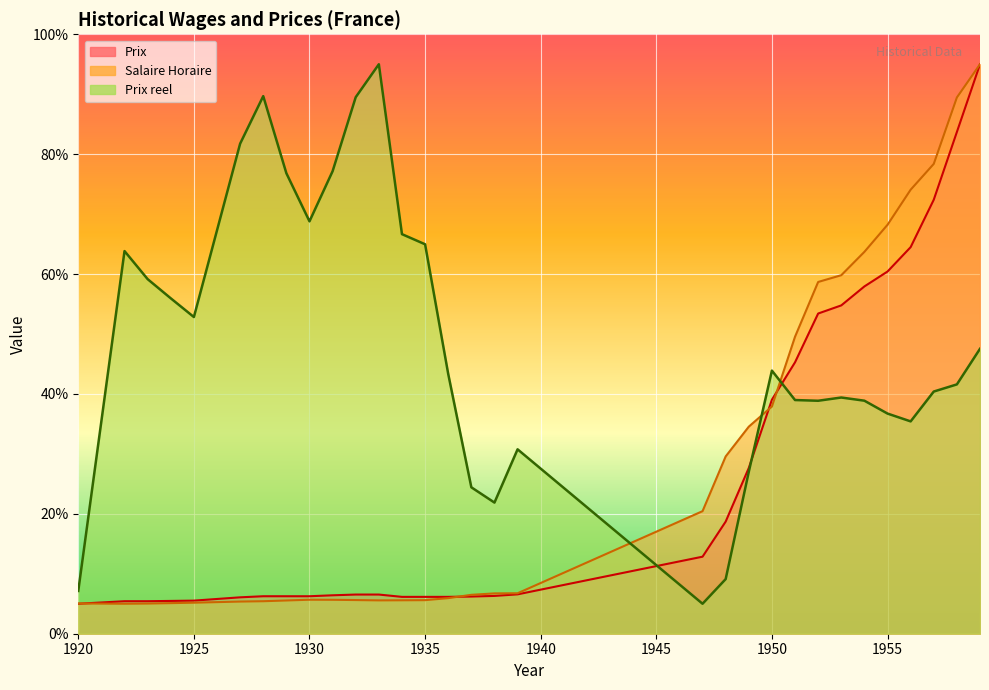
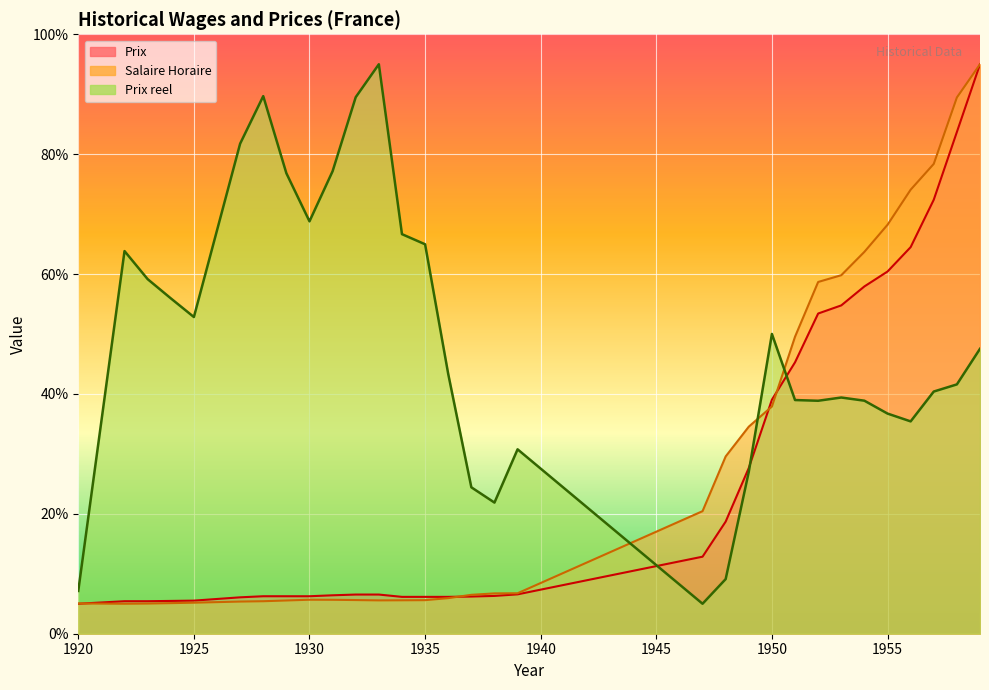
Prix reel, 1950: 44% -> 50%
